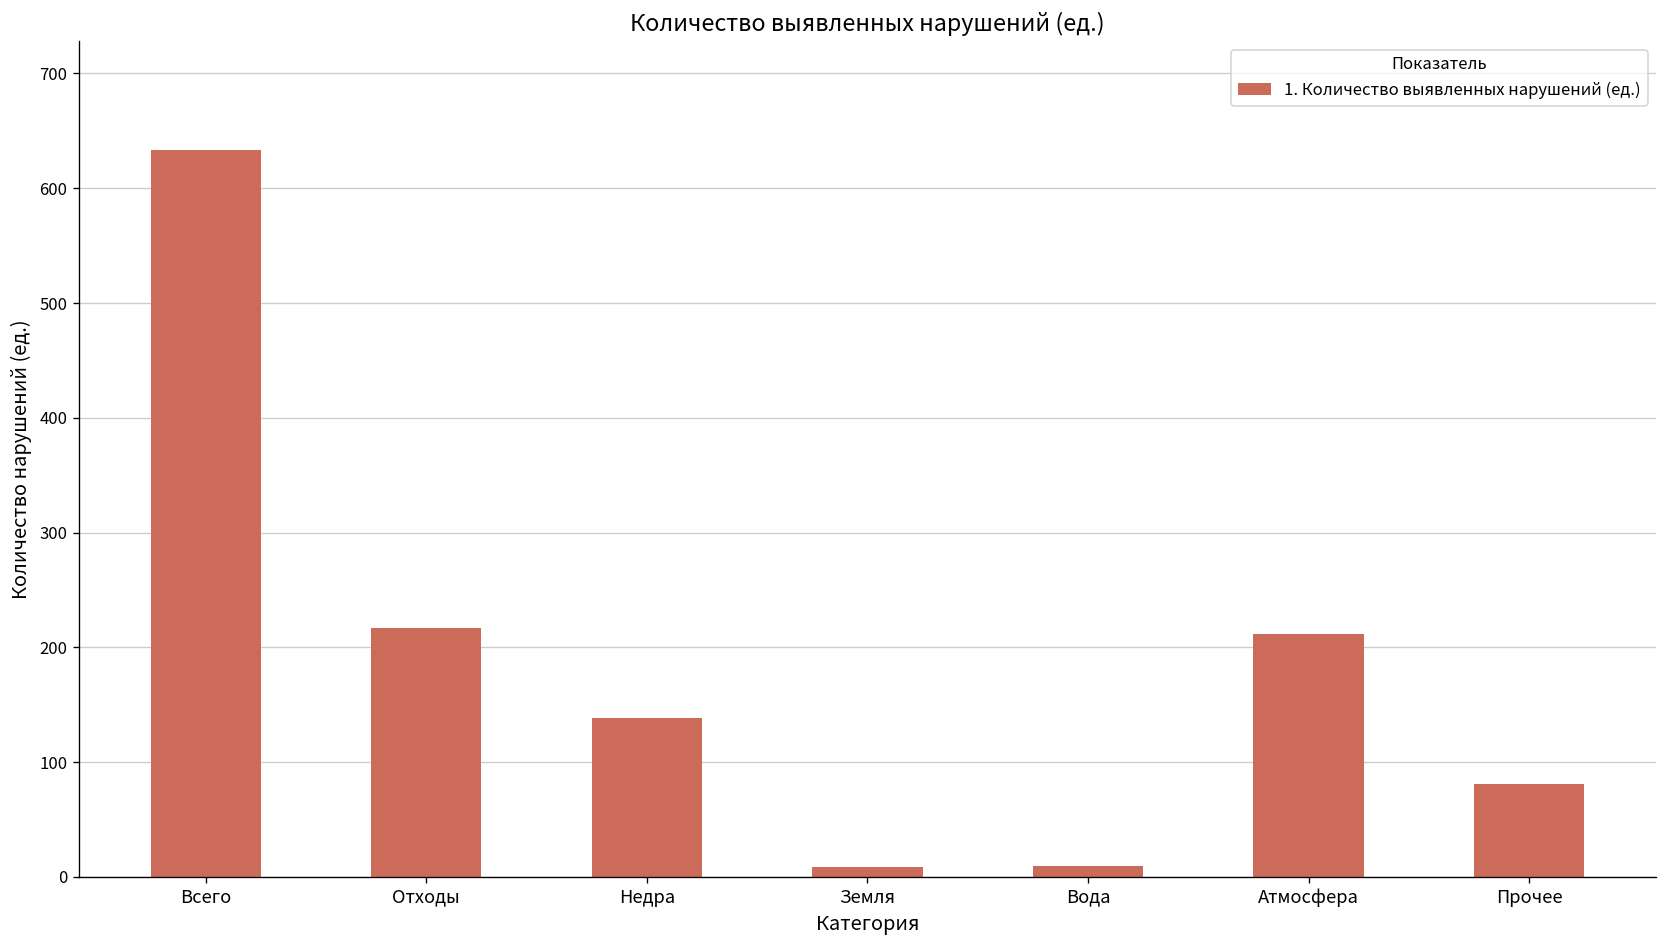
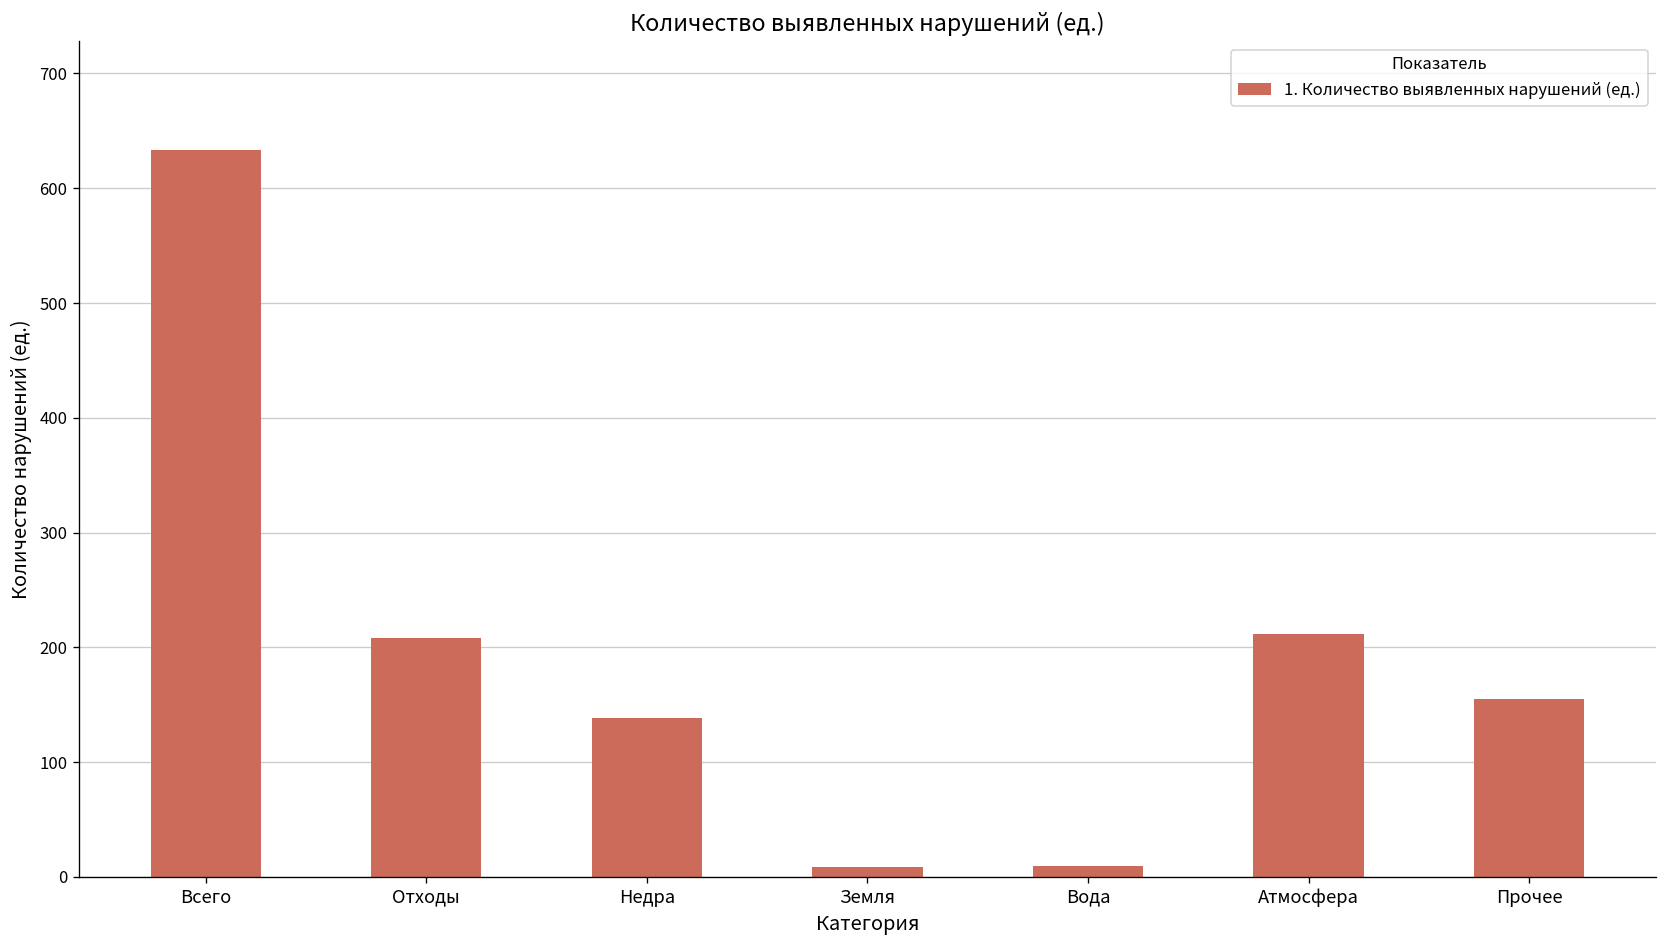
Отходы: 220 -> 210
Прочее: 80 -> 160
